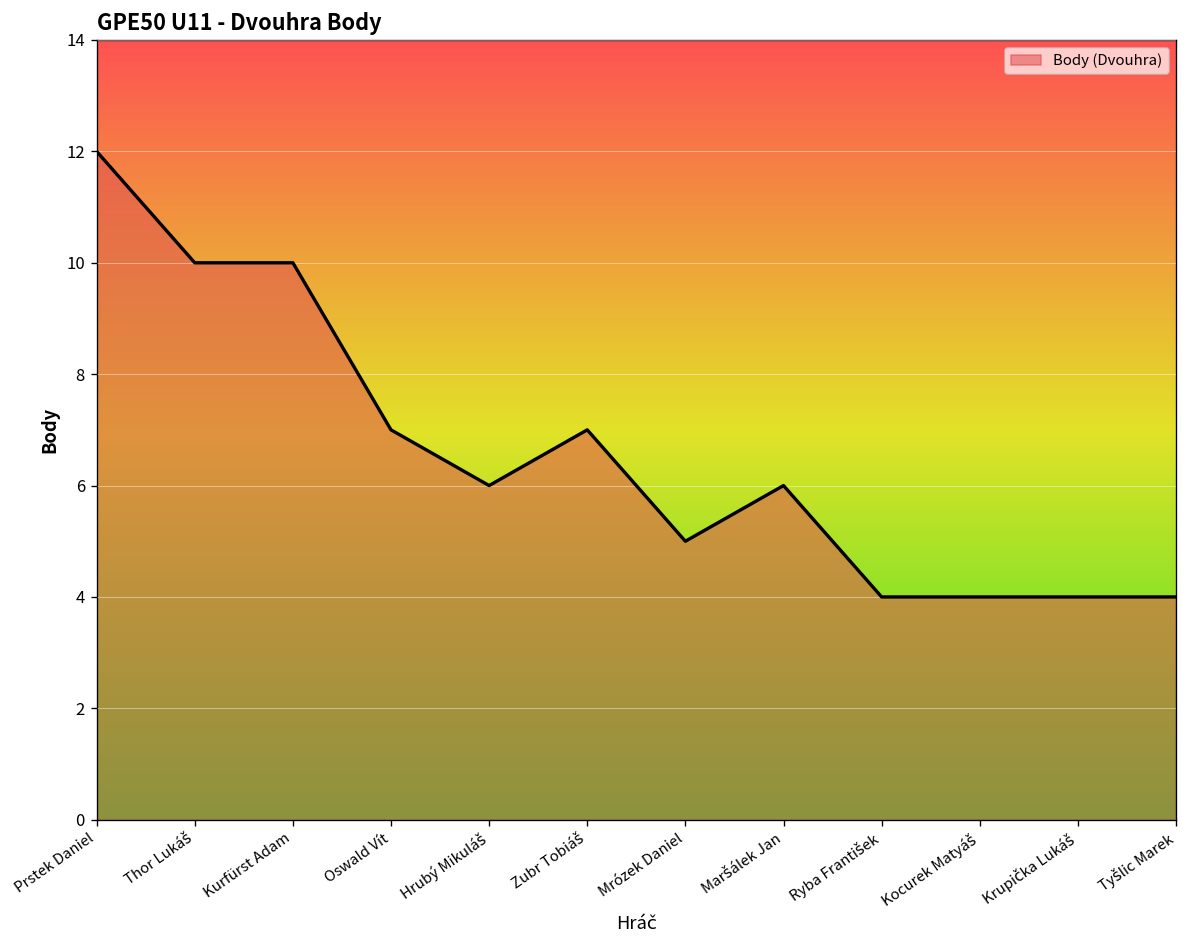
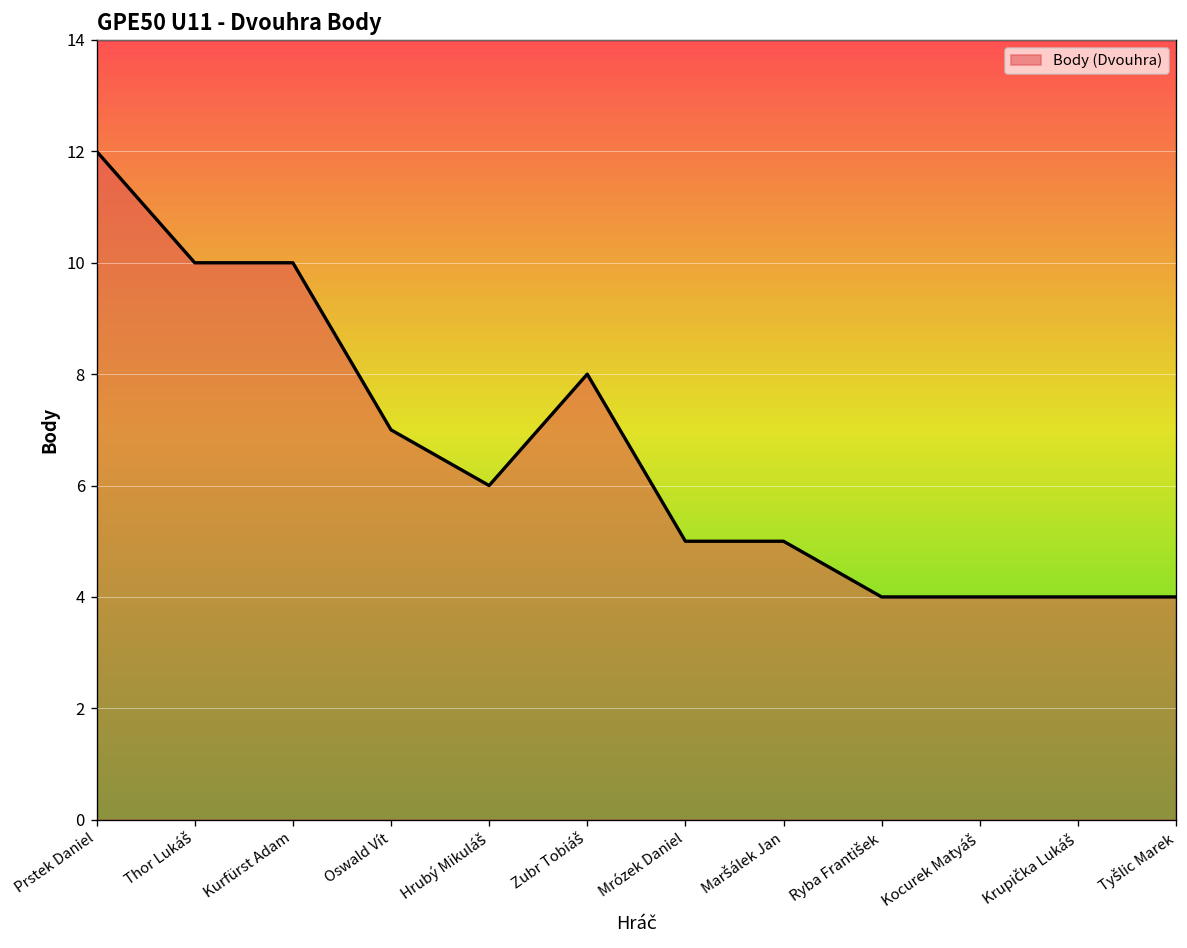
Zubr Tobiáš: 7 -> 8
Maršálek Jan: 6 -> 5
